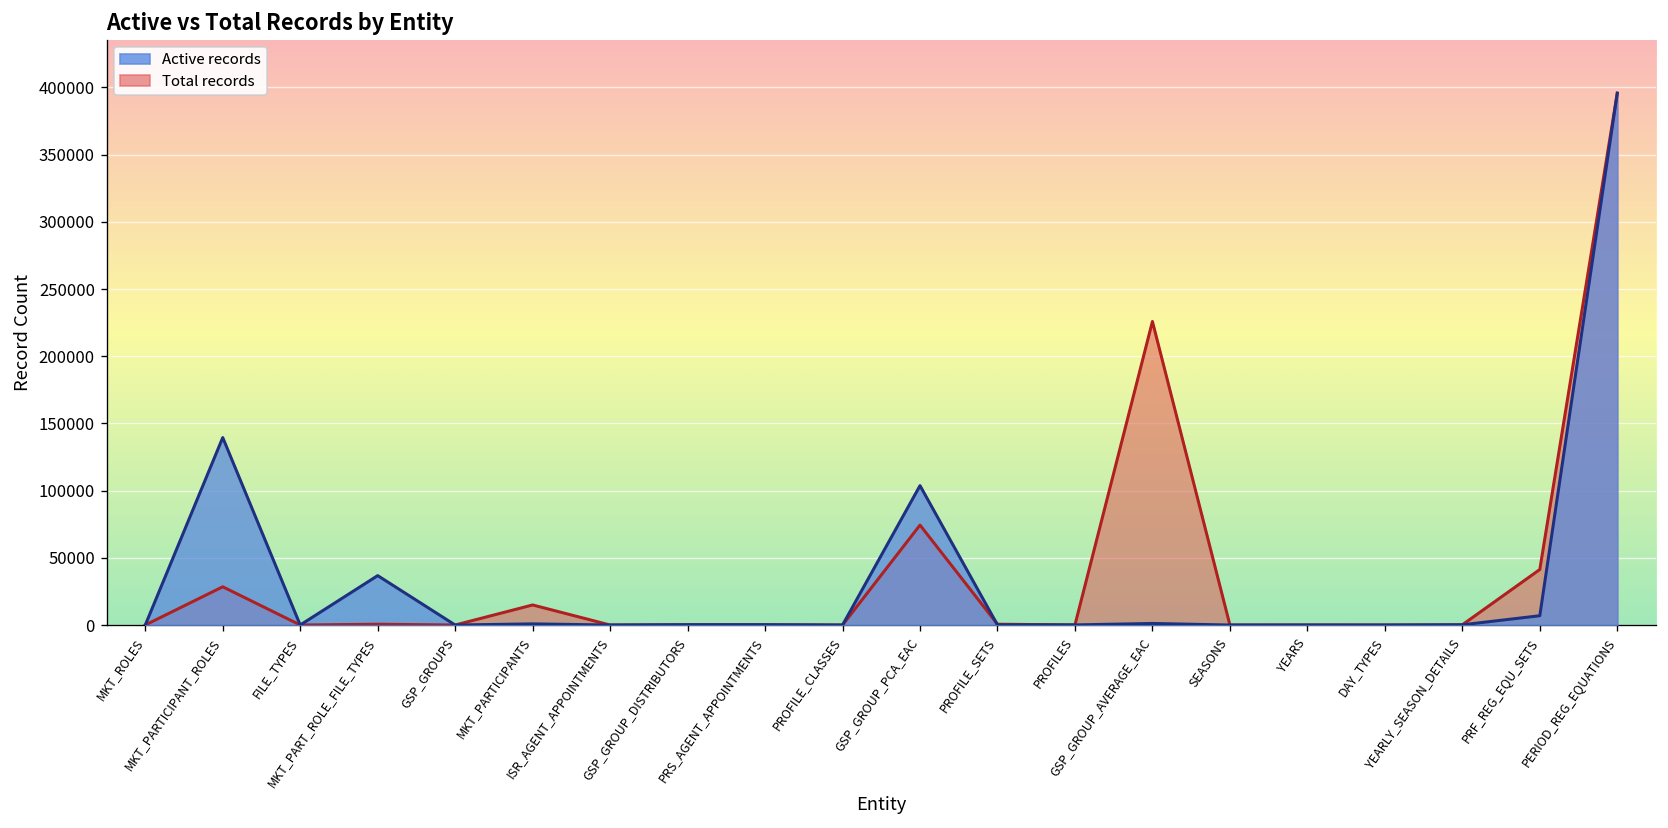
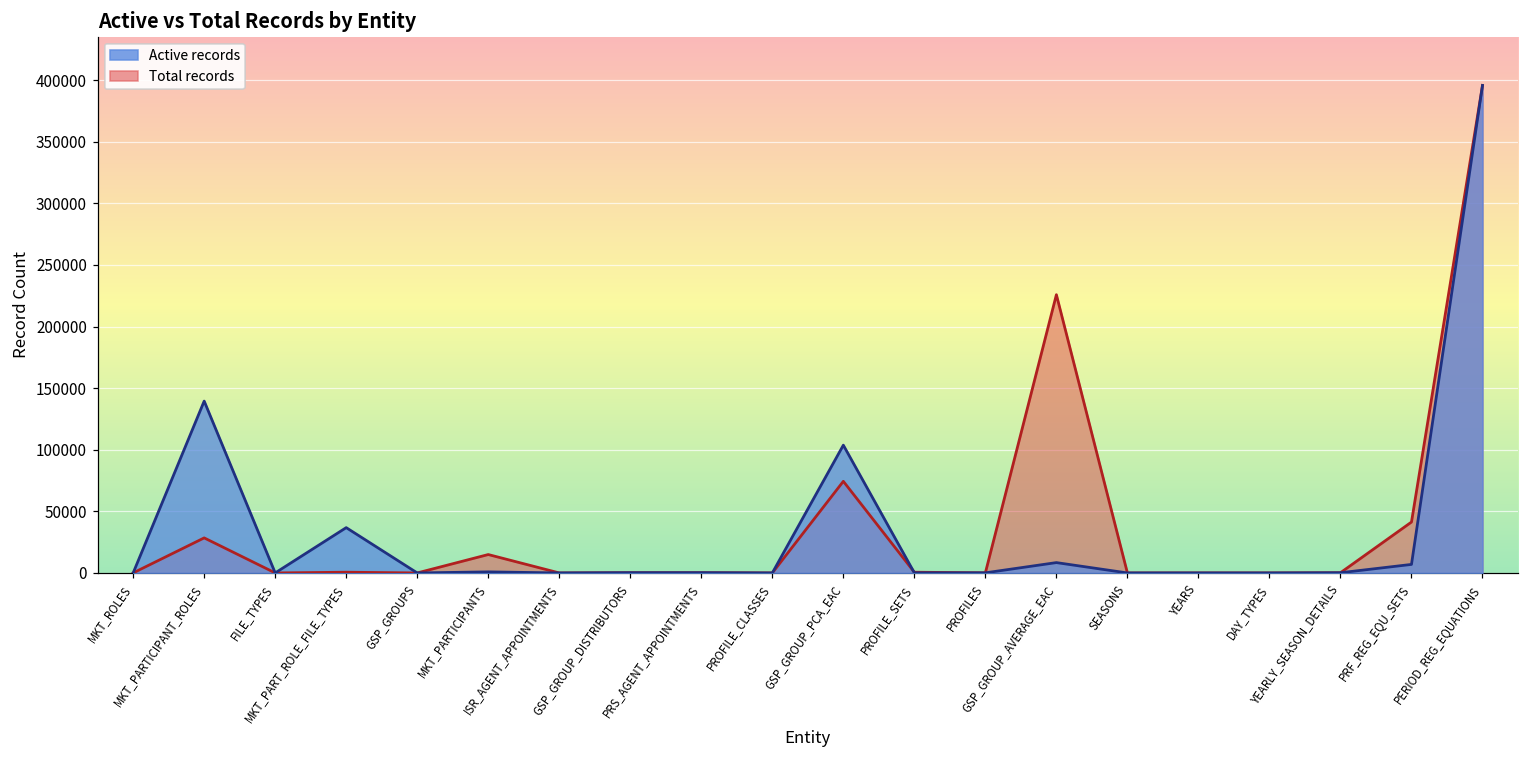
Active records, GSP_GROUP_AVERAGE_EAC: 1000 -> 8000
